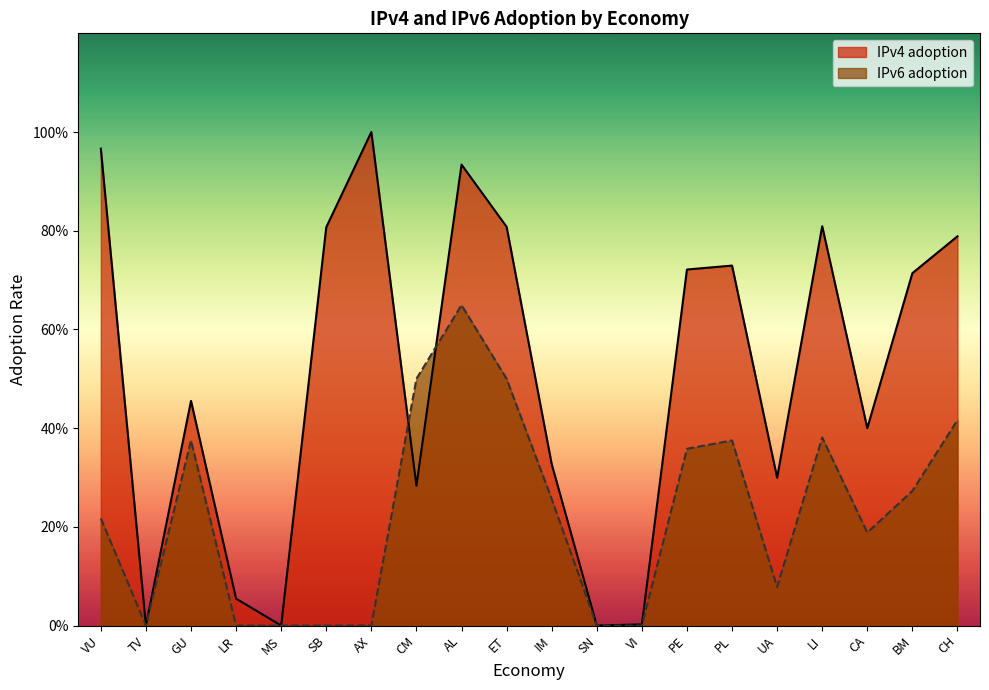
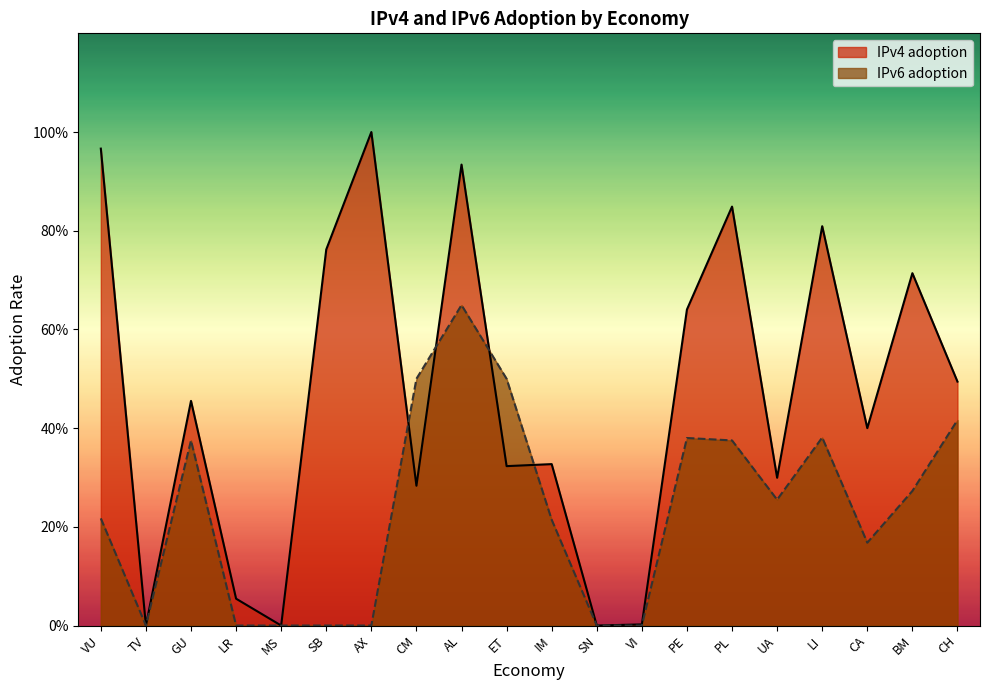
IPv4 adoption, SB: 81% -> 76%
IPv4 adoption, ET: 81% -> 32%
IPv6 adoption, IM: 26% -> 21%
IPv4 adoption, PE: 72% -> 64%
IPv6 adoption, PE: 36% -> 38%
IPv4 adoption, PL: 73% -> 85%
IPv6 adoption, UA: 8% -> 26%
IPv6 adoption, CA: 19% -> 17%
IPv4 adoption, CH: 79% -> 49%
